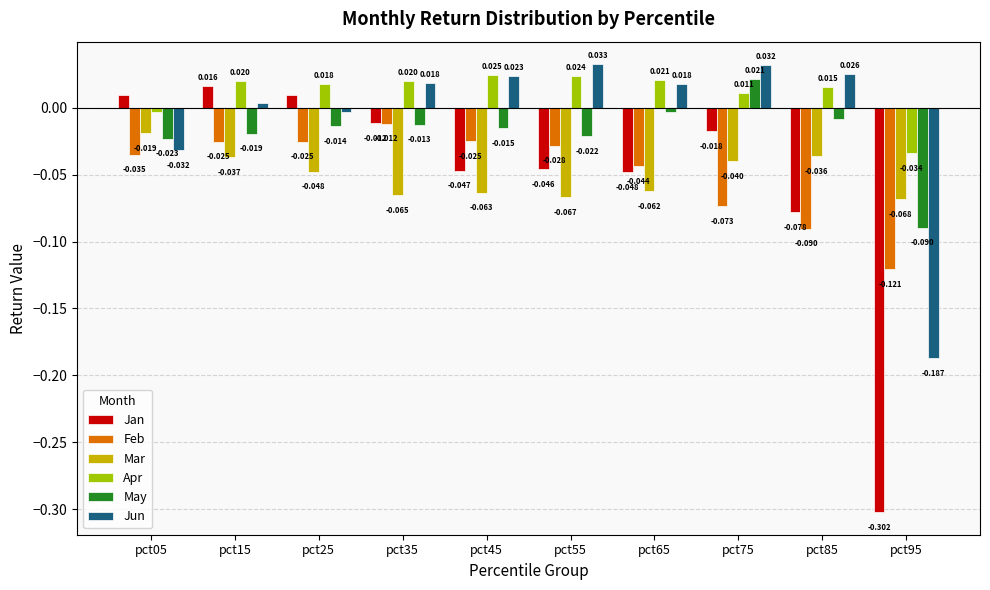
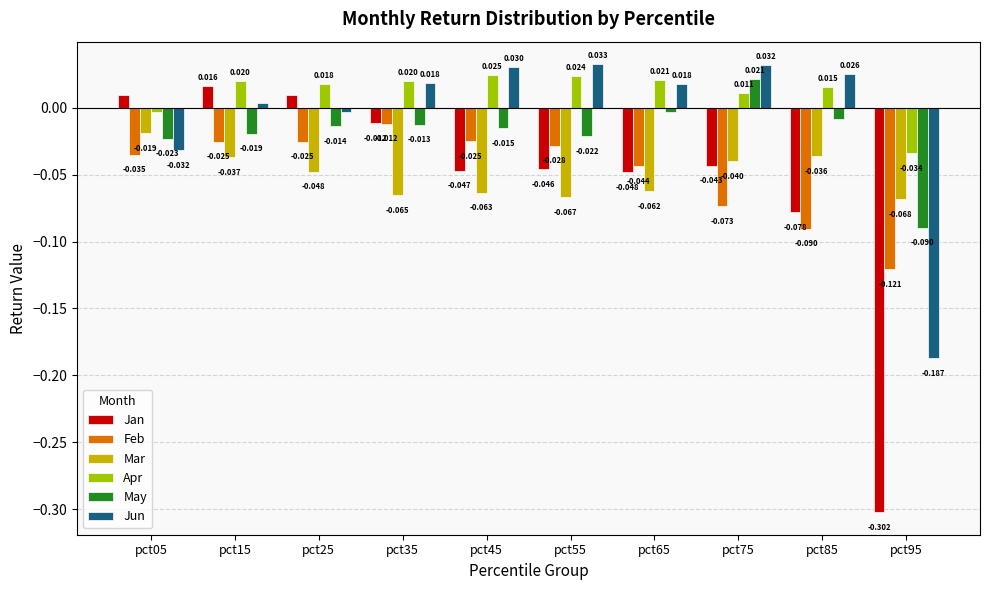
Jun, pct45: 0.023 -> 0.030
Jan, pct75: -0.018 -> -0.043
